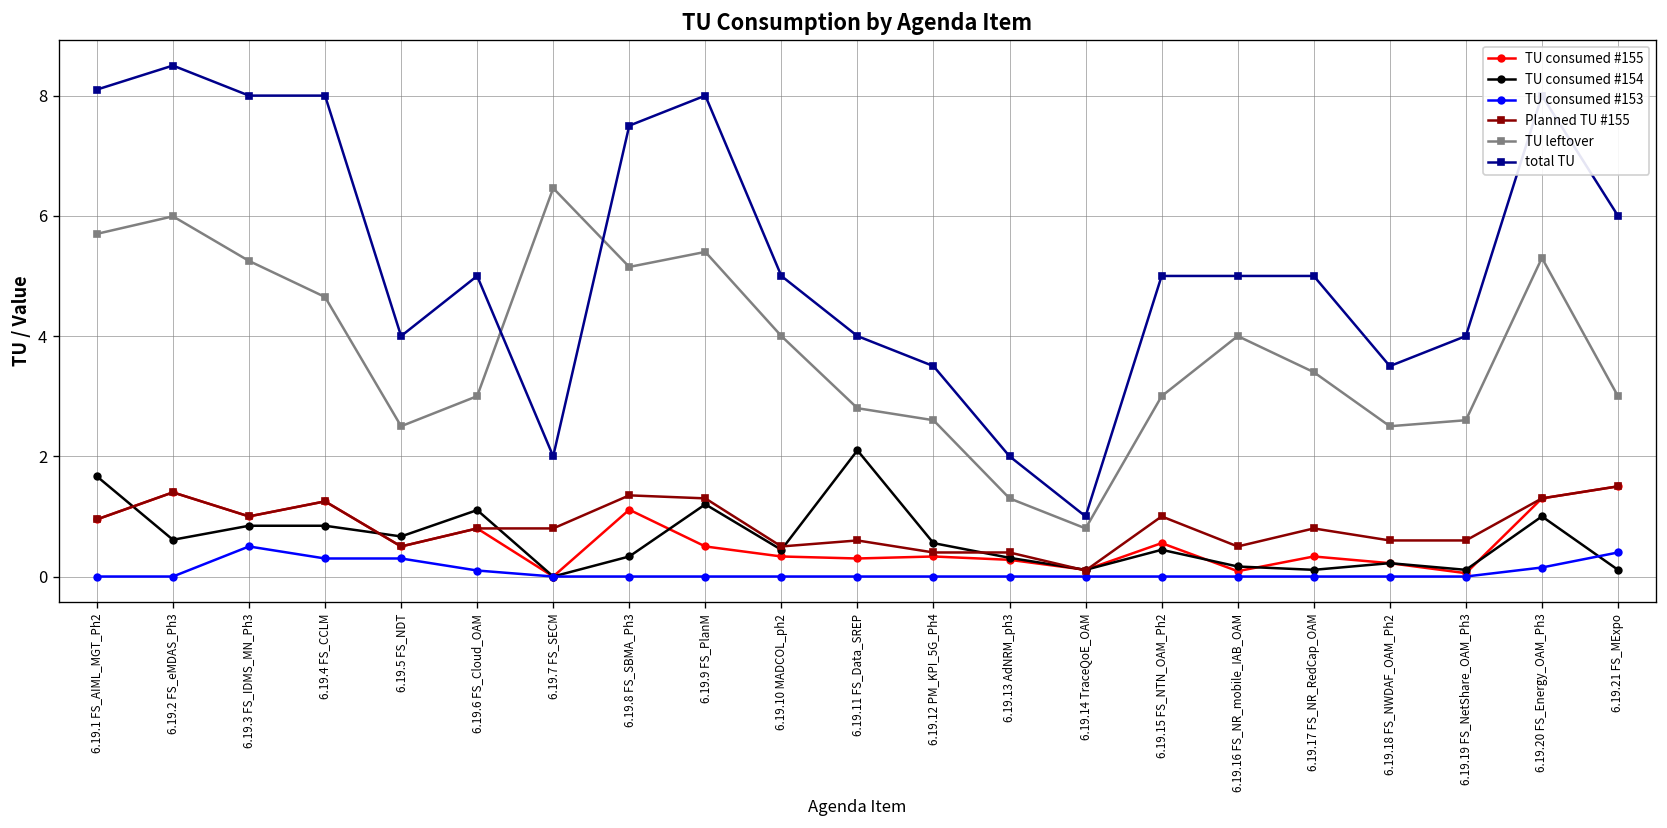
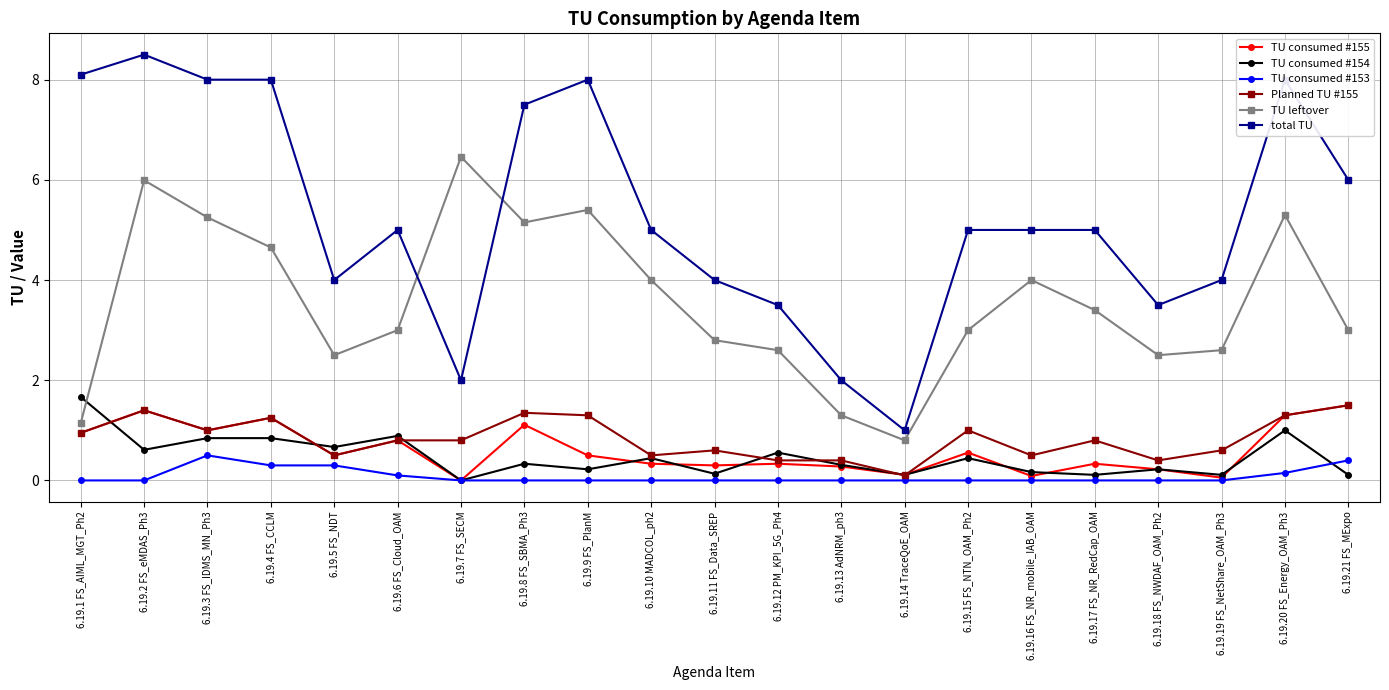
TU leftover, 6.19.1 FS_AIML_MGT_Ph2: 5.7 -> 1.1
TU consumed #154, 6.19.6 FS_Cloud_OAM: 1.1 -> 0.9
TU consumed #154, 6.19.9 FS_PlanM: 1.2 -> 0.2
TU consumed #154, 6.19.11 FS_Data_SREP: 2.1 -> 0.1
Planned TU #155, 6.19.18 FS_NWDAF_OAM_Ph2: 0.6 -> 0.4
